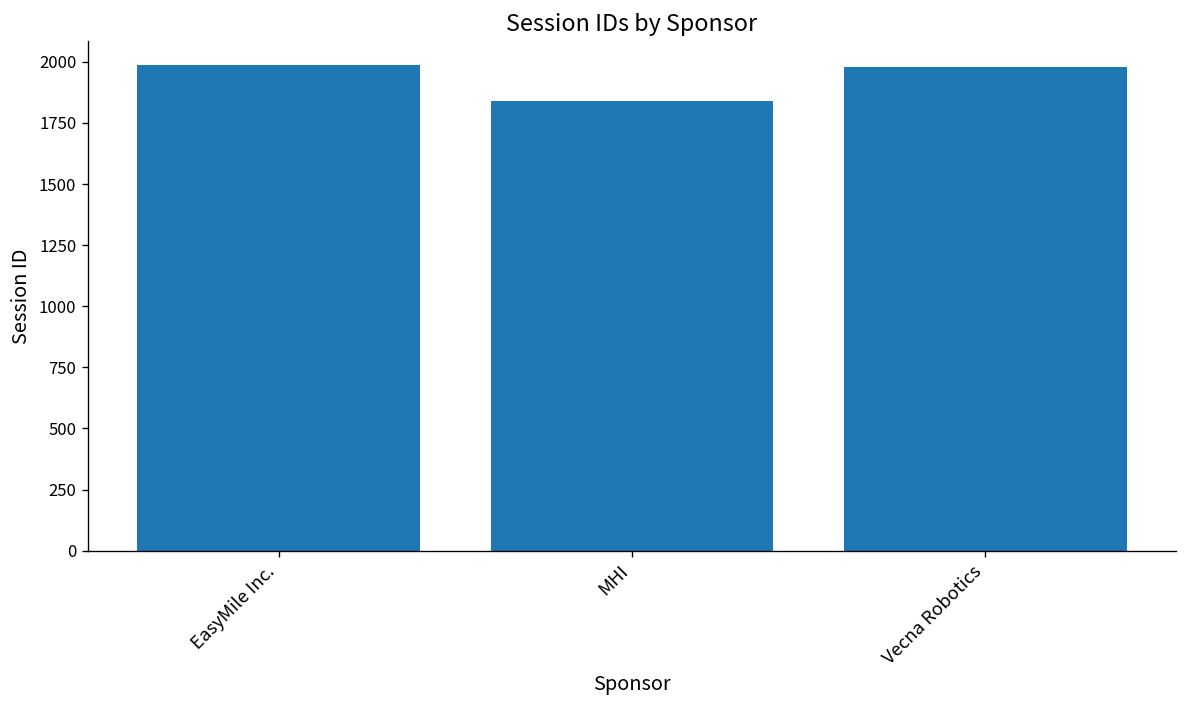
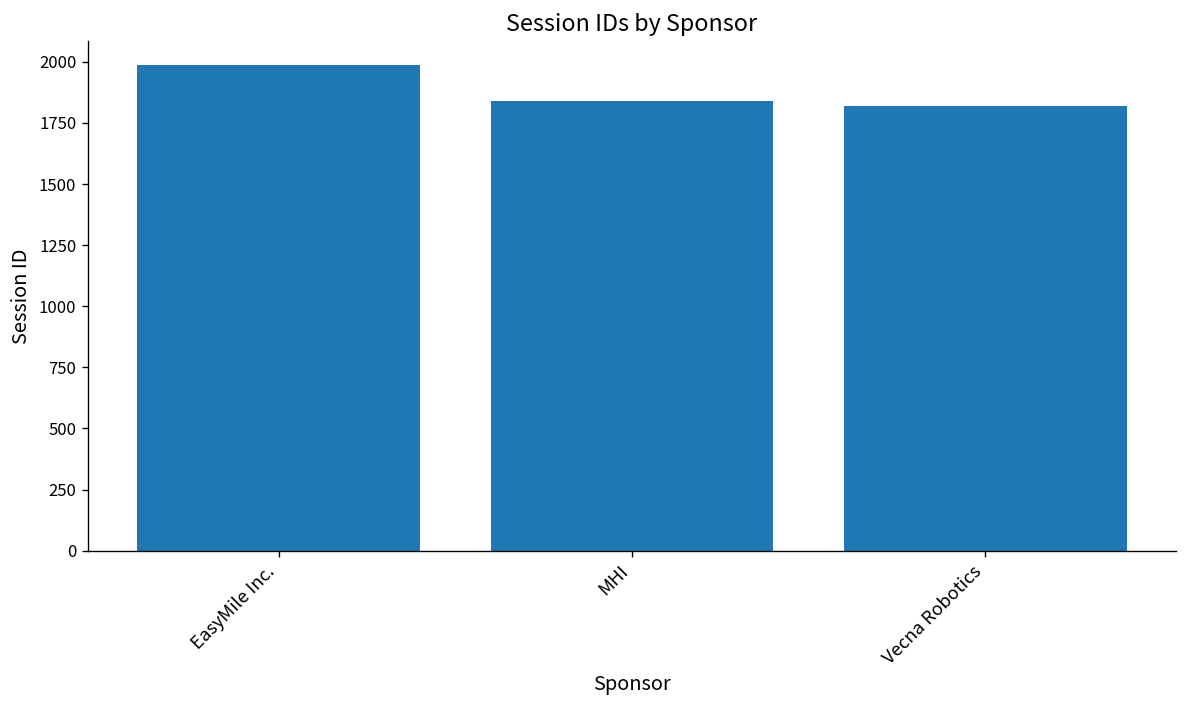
Vecna Robotics: 1980 -> 1820
